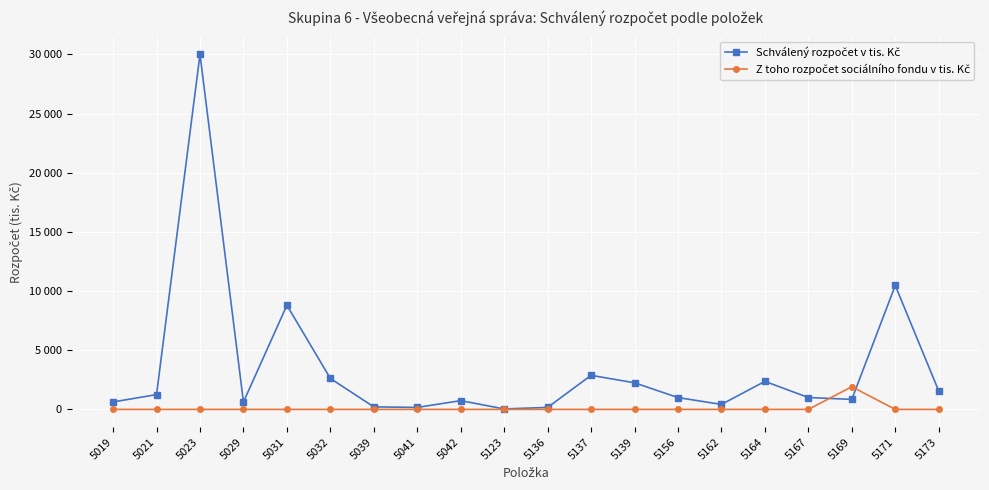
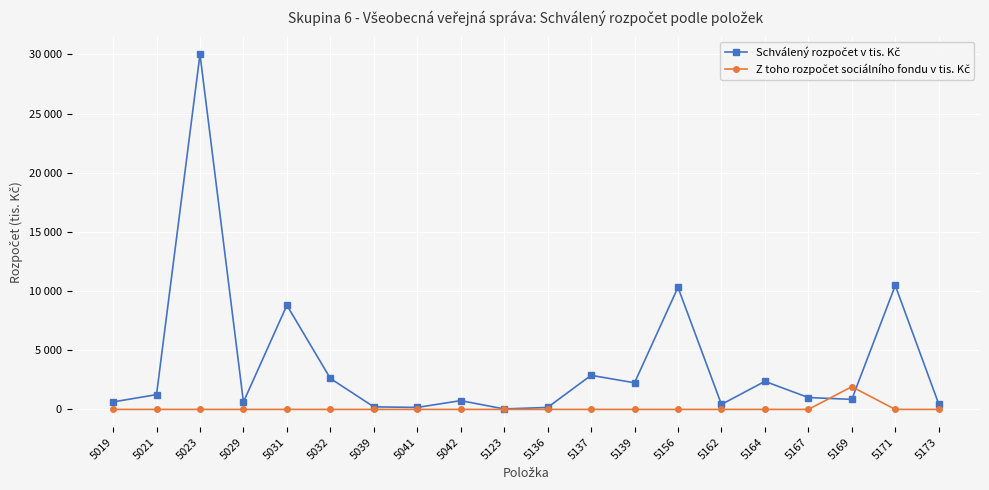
Schválený rozpočet v tis. Kč, 5156: 1000 -> 10300
Schválený rozpočet v tis. Kč, 5173: 1600 -> 500
